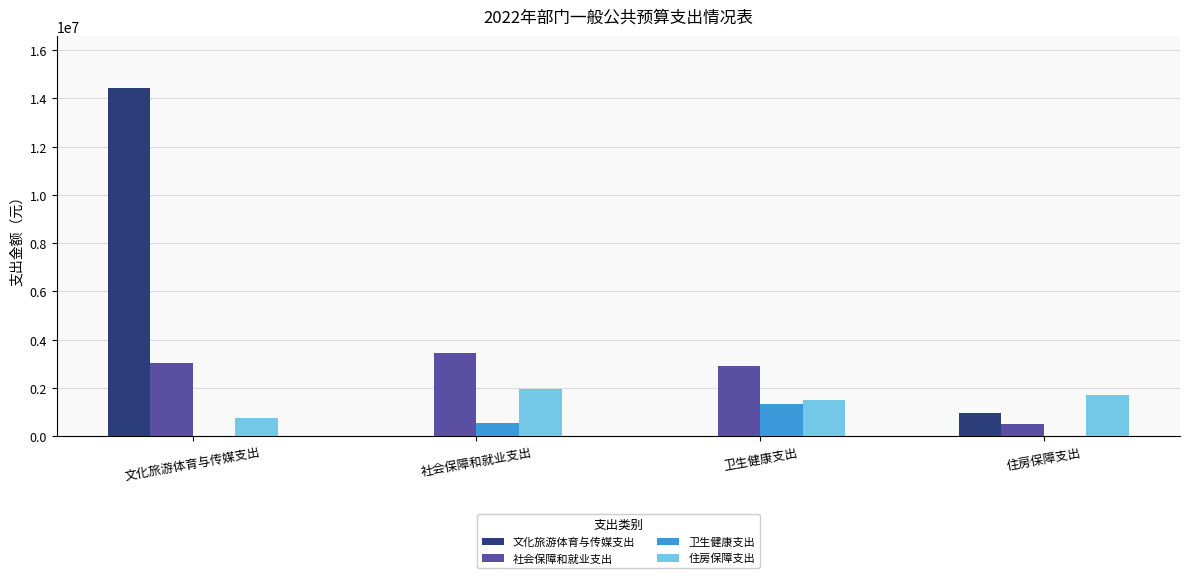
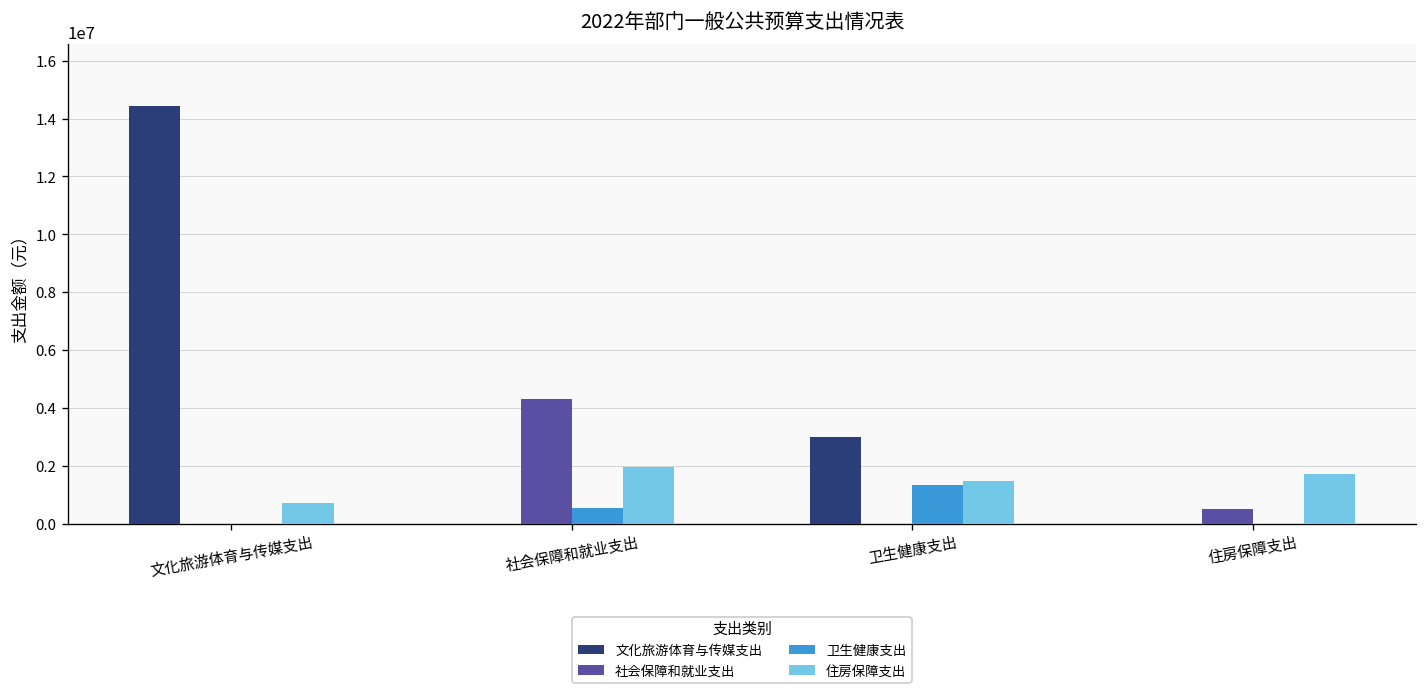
社会保障和就业支出, 文化旅游体育与传媒支出: 3000000 -> 0
社会保障和就业支出, 社会保障和就业支出: 3500000 -> 4300000
文化旅游体育与传媒支出, 卫生健康支出: 0 -> 3000000
社会保障和就业支出, 卫生健康支出: 2900000 -> 0
文化旅游体育与传媒支出, 住房保障支出: 1000000 -> 0
